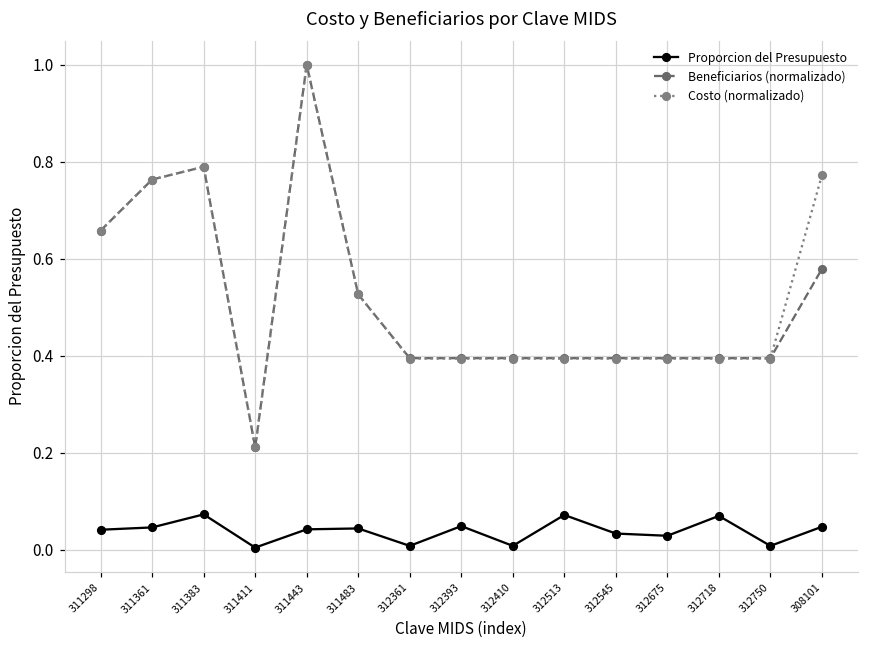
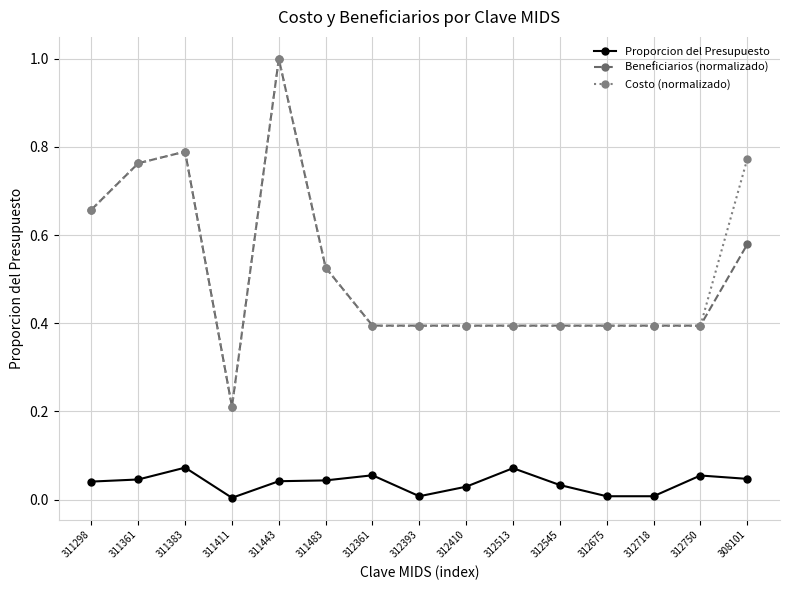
Proporcion del Presupuesto, 312361: 0.01 -> 0.06
Proporcion del Presupuesto, 312393: 0.05 -> 0.01
Proporcion del Presupuesto, 312410: 0.01 -> 0.03
Proporcion del Presupuesto, 312675: 0.03 -> 0.01
Proporcion del Presupuesto, 312718: 0.07 -> 0.01
Proporcion del Presupuesto, 312750: 0.01 -> 0.05
